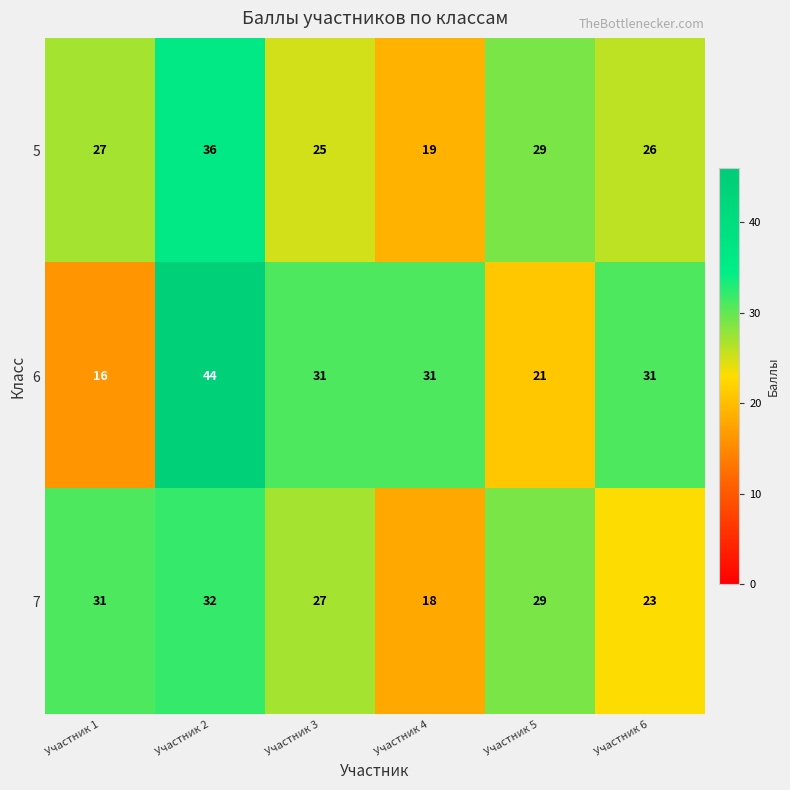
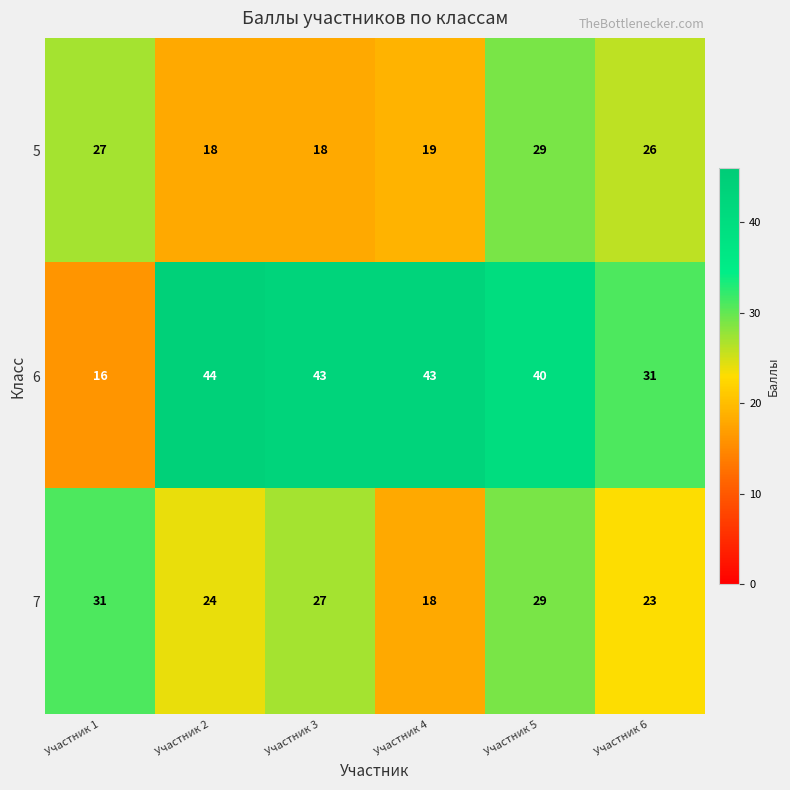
5, Участник 2: 36 -> 18
5, Участник 3: 25 -> 18
6, Участник 3: 31 -> 43
6, Участник 4: 31 -> 43
6, Участник 5: 21 -> 40
7, Участник 2: 32 -> 24
